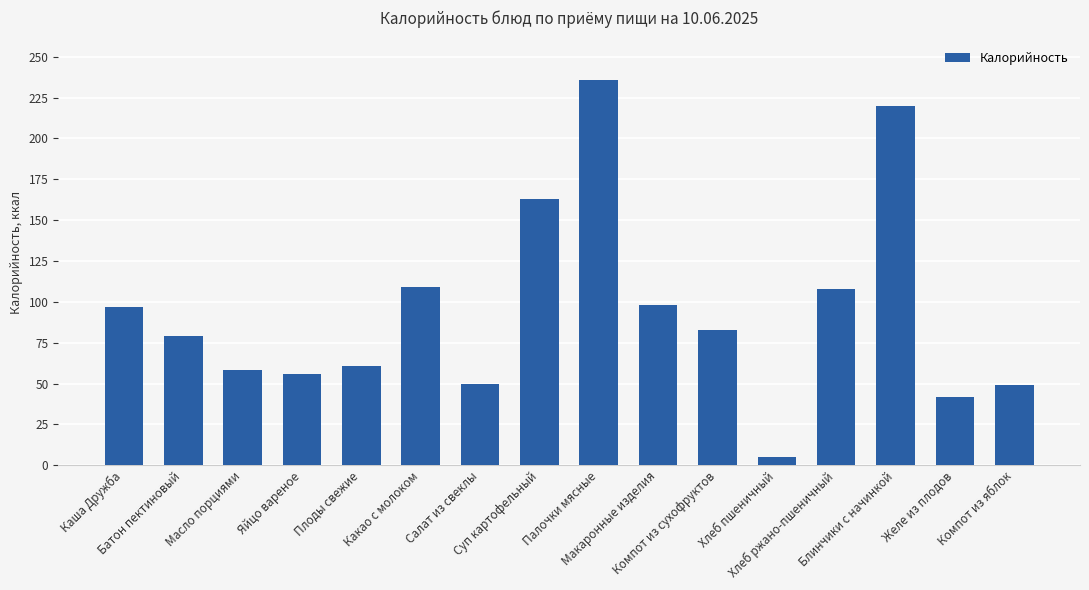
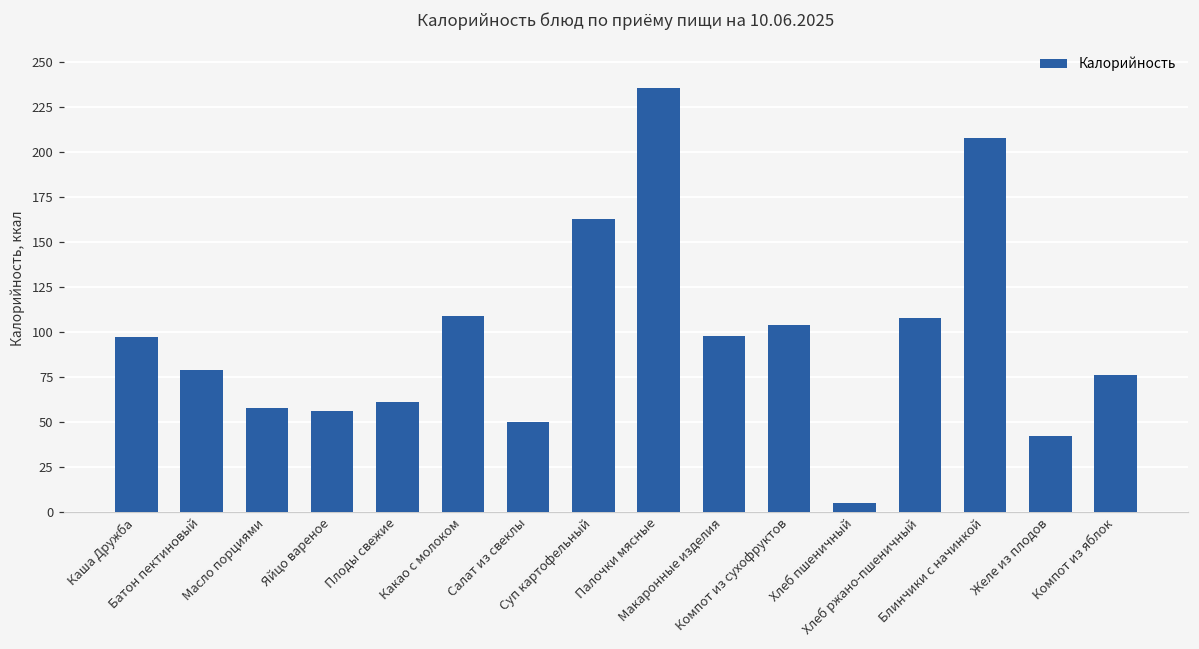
Компот из сухофруктов: 83 -> 104
Блинчики с начинкой: 220 -> 208
Компот из яблок: 49 -> 76
